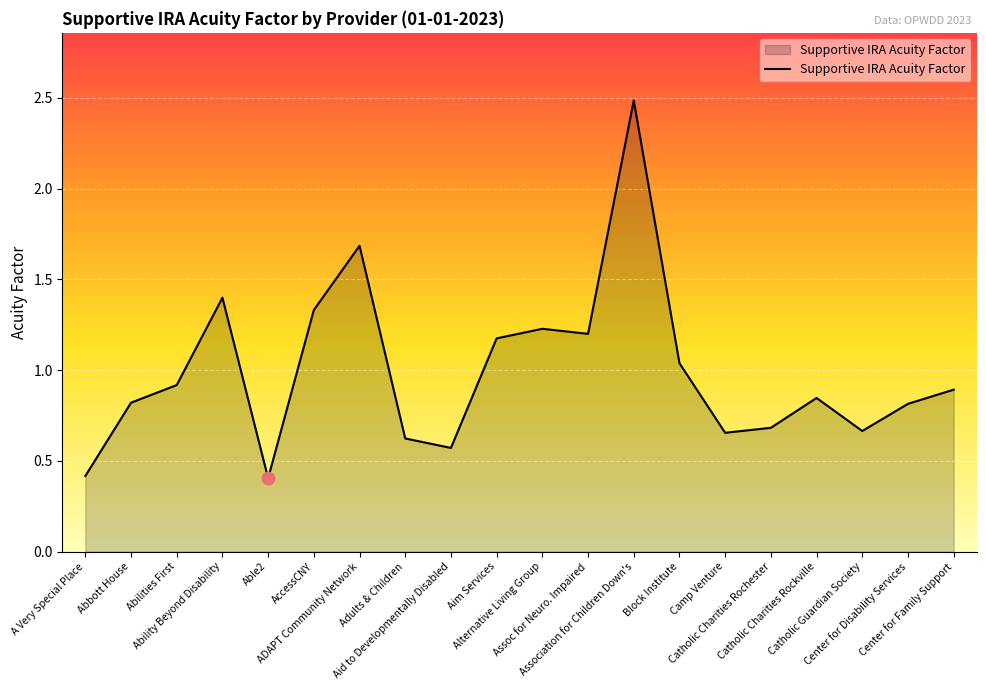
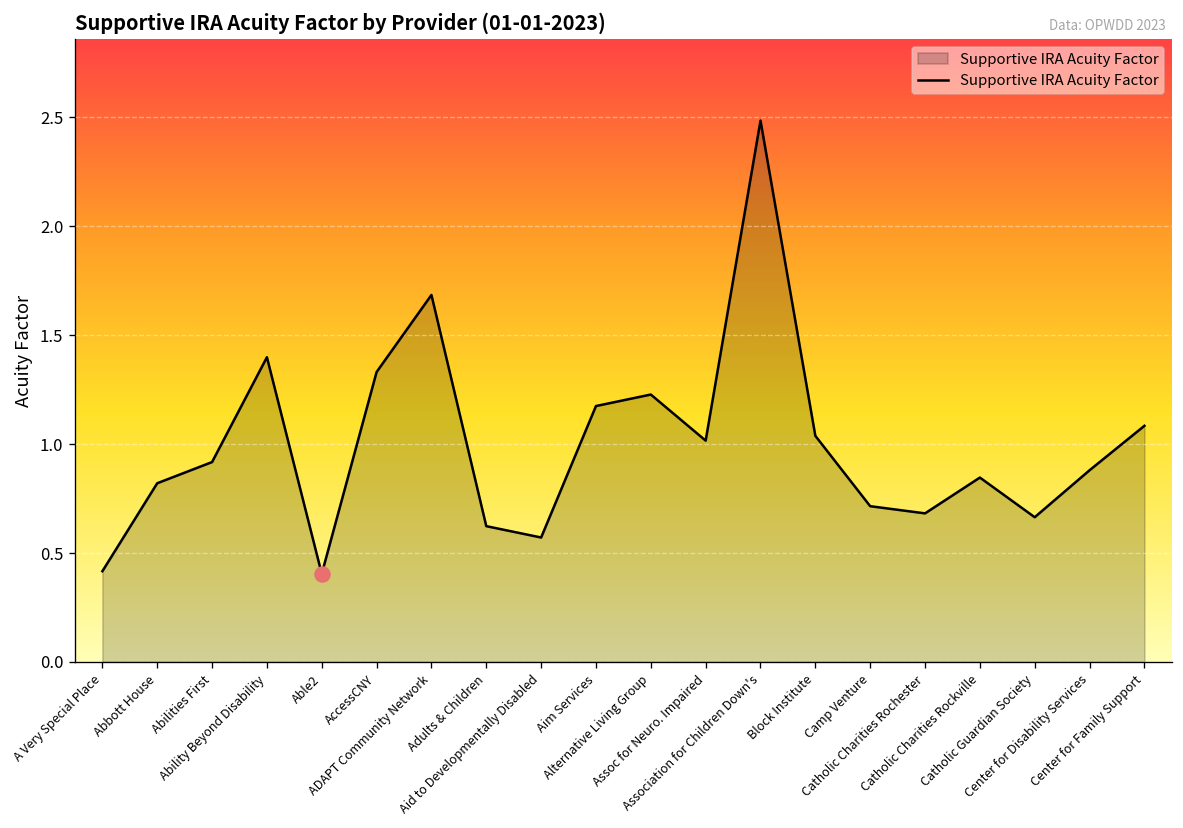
Supportive IRA Acuity Factor, Assoc for Neuro. Impaired: 1.20 -> 1.02
Supportive IRA Acuity Factor, Camp Venture: 0.65 -> 0.72
Supportive IRA Acuity Factor, Center for Disability Services: 0.81 -> 0.88
Supportive IRA Acuity Factor, Center for Family Support: 0.89 -> 1.08
